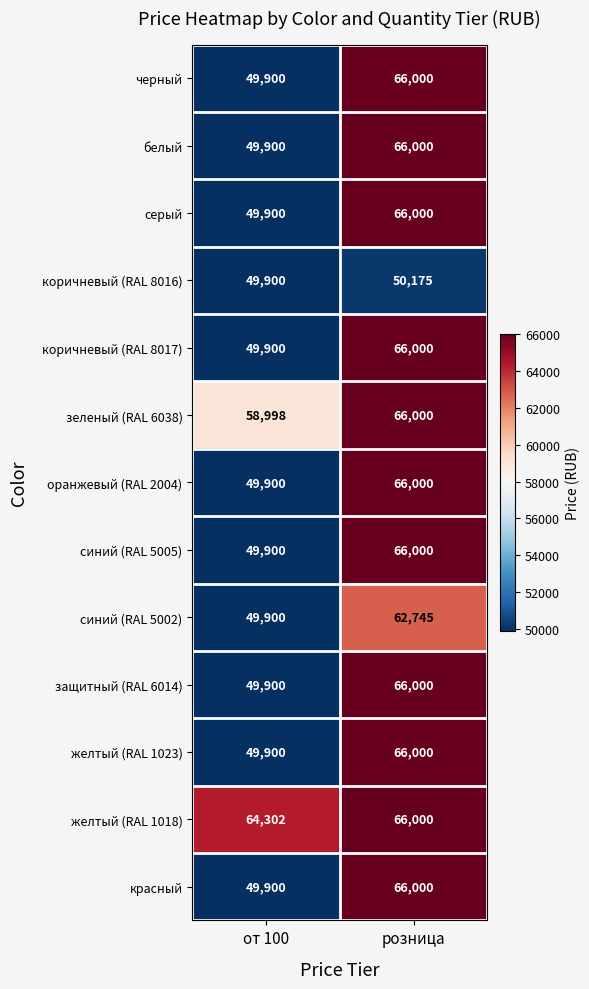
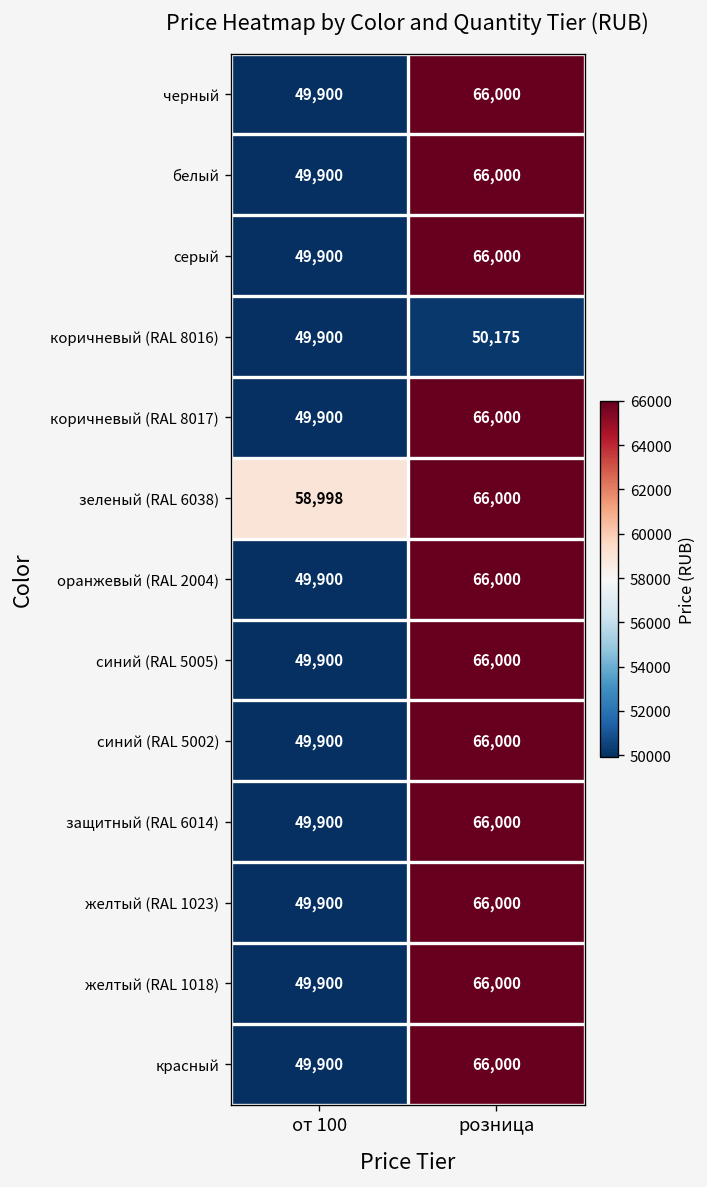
синий (RAL 5002), розница: 62,745 -> 66,000
желтый (RAL 1018), от 100: 64,302 -> 49,900
